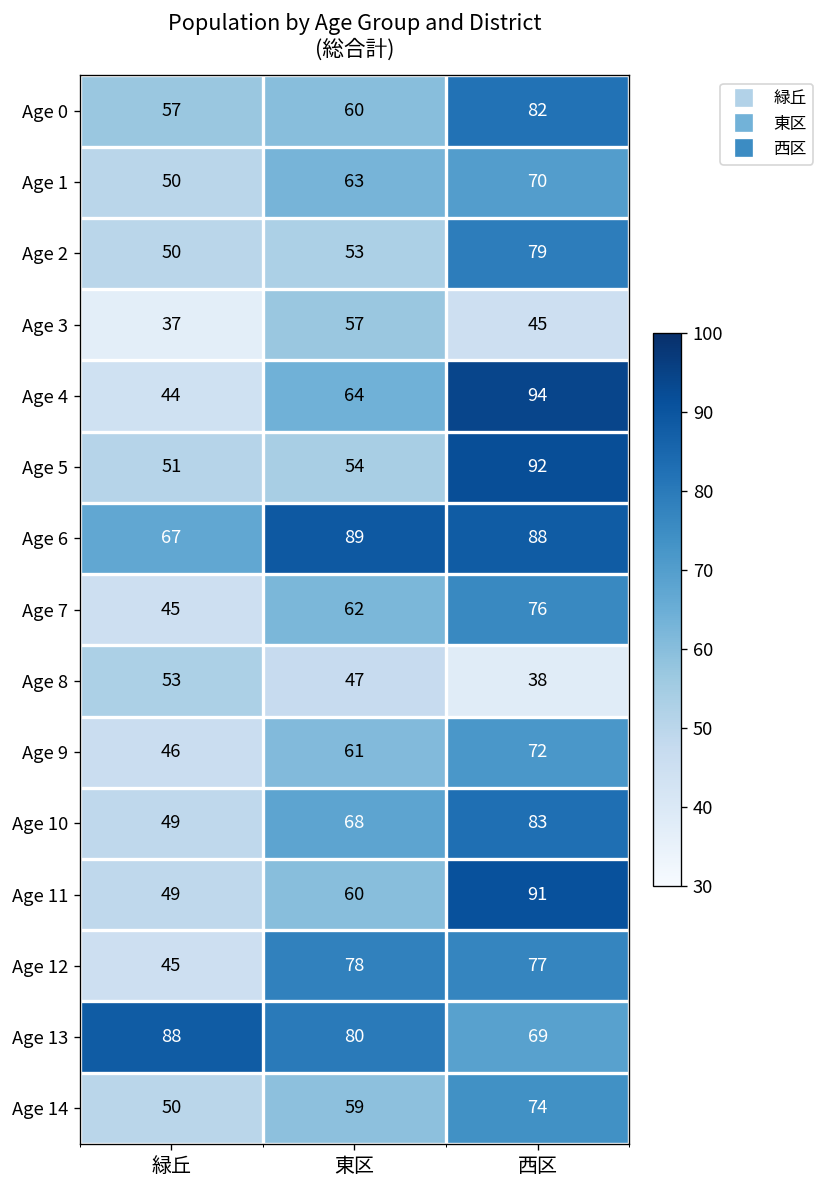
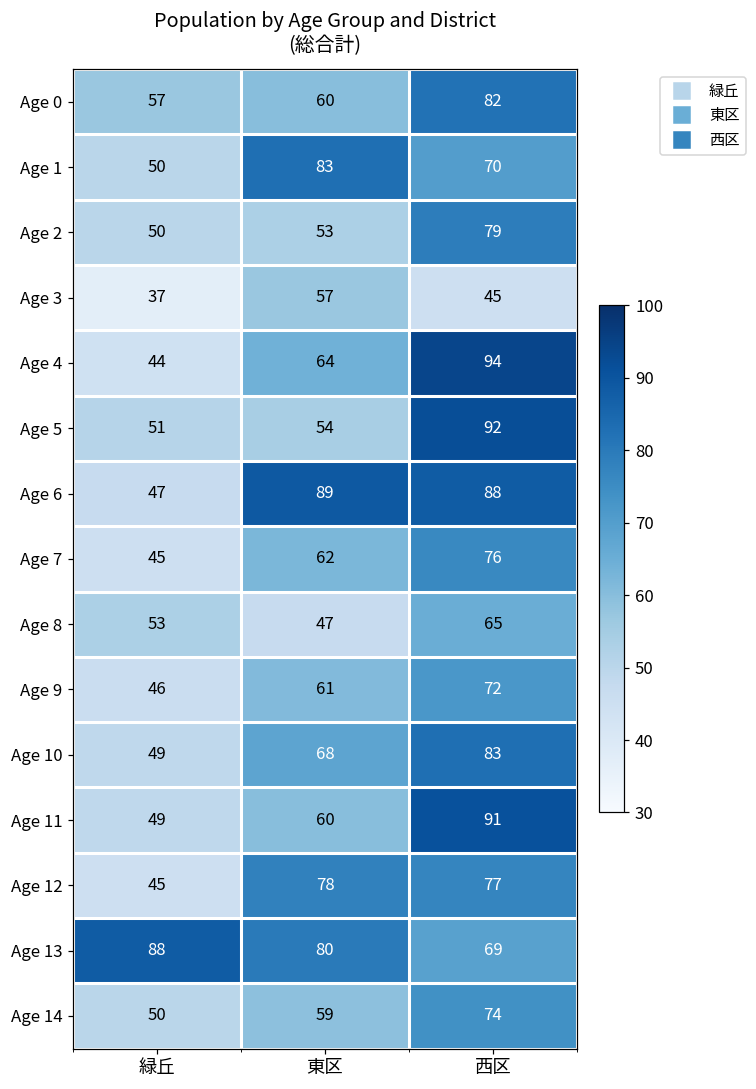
Age 1, 東区: 63 -> 83
Age 6, 緑丘: 67 -> 47
Age 8, 西区: 38 -> 65
